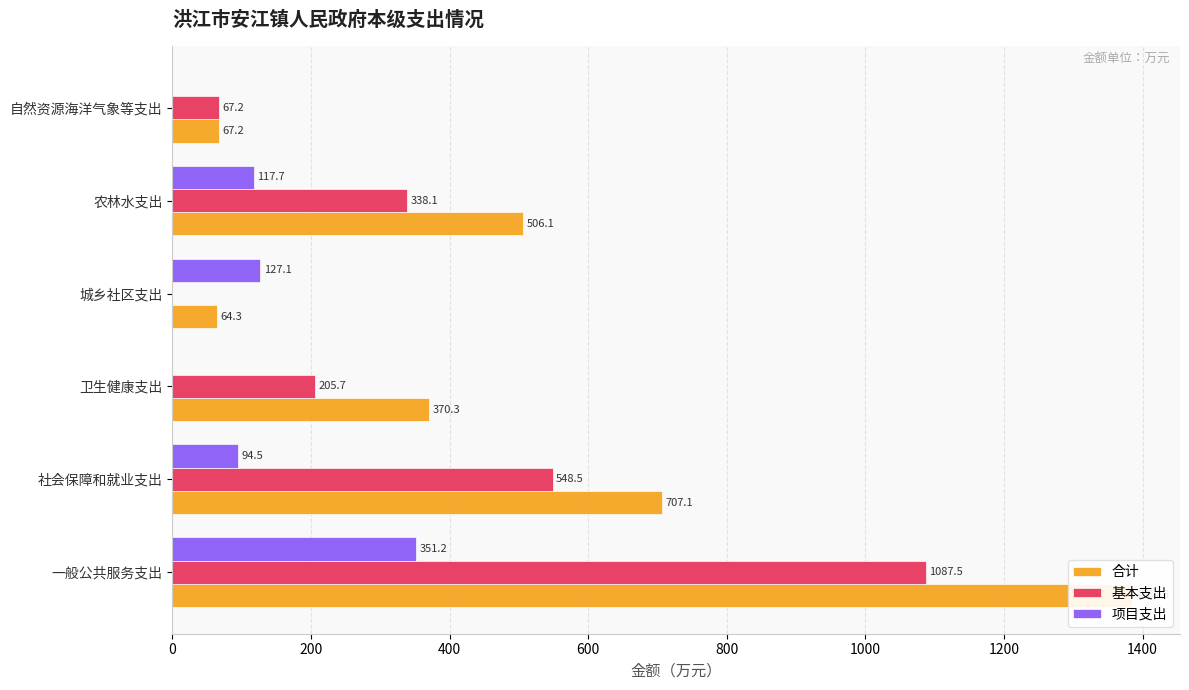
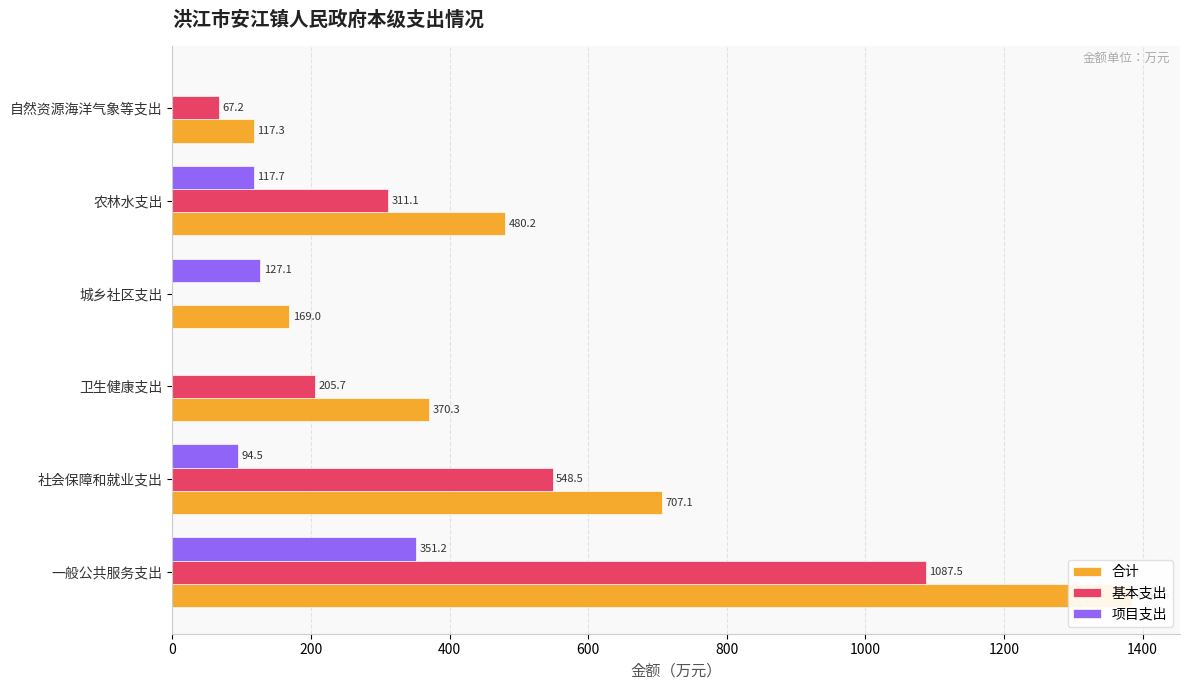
合计, 自然资源海洋气象等支出: 67.2 -> 117.3
基本支出, 农林水支出: 338.1 -> 311.1
合计, 农林水支出: 506.1 -> 480.2
合计, 城乡社区支出: 64.3 -> 169.0
